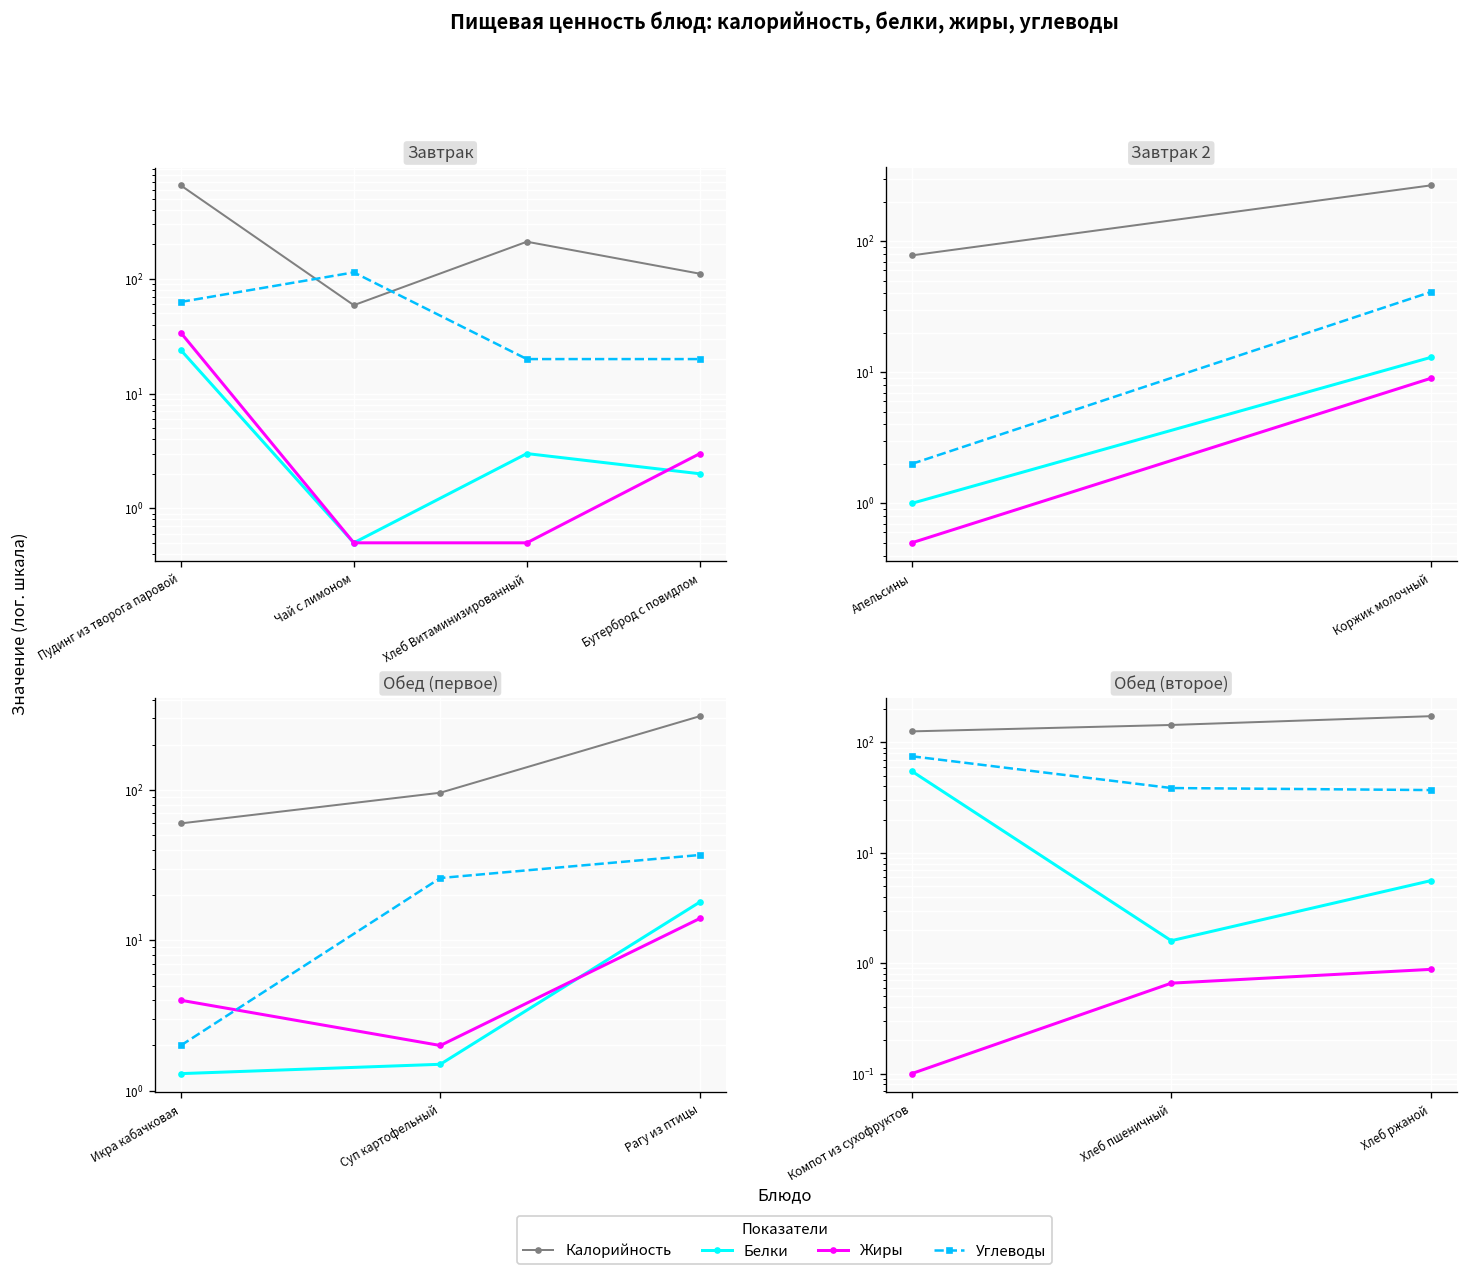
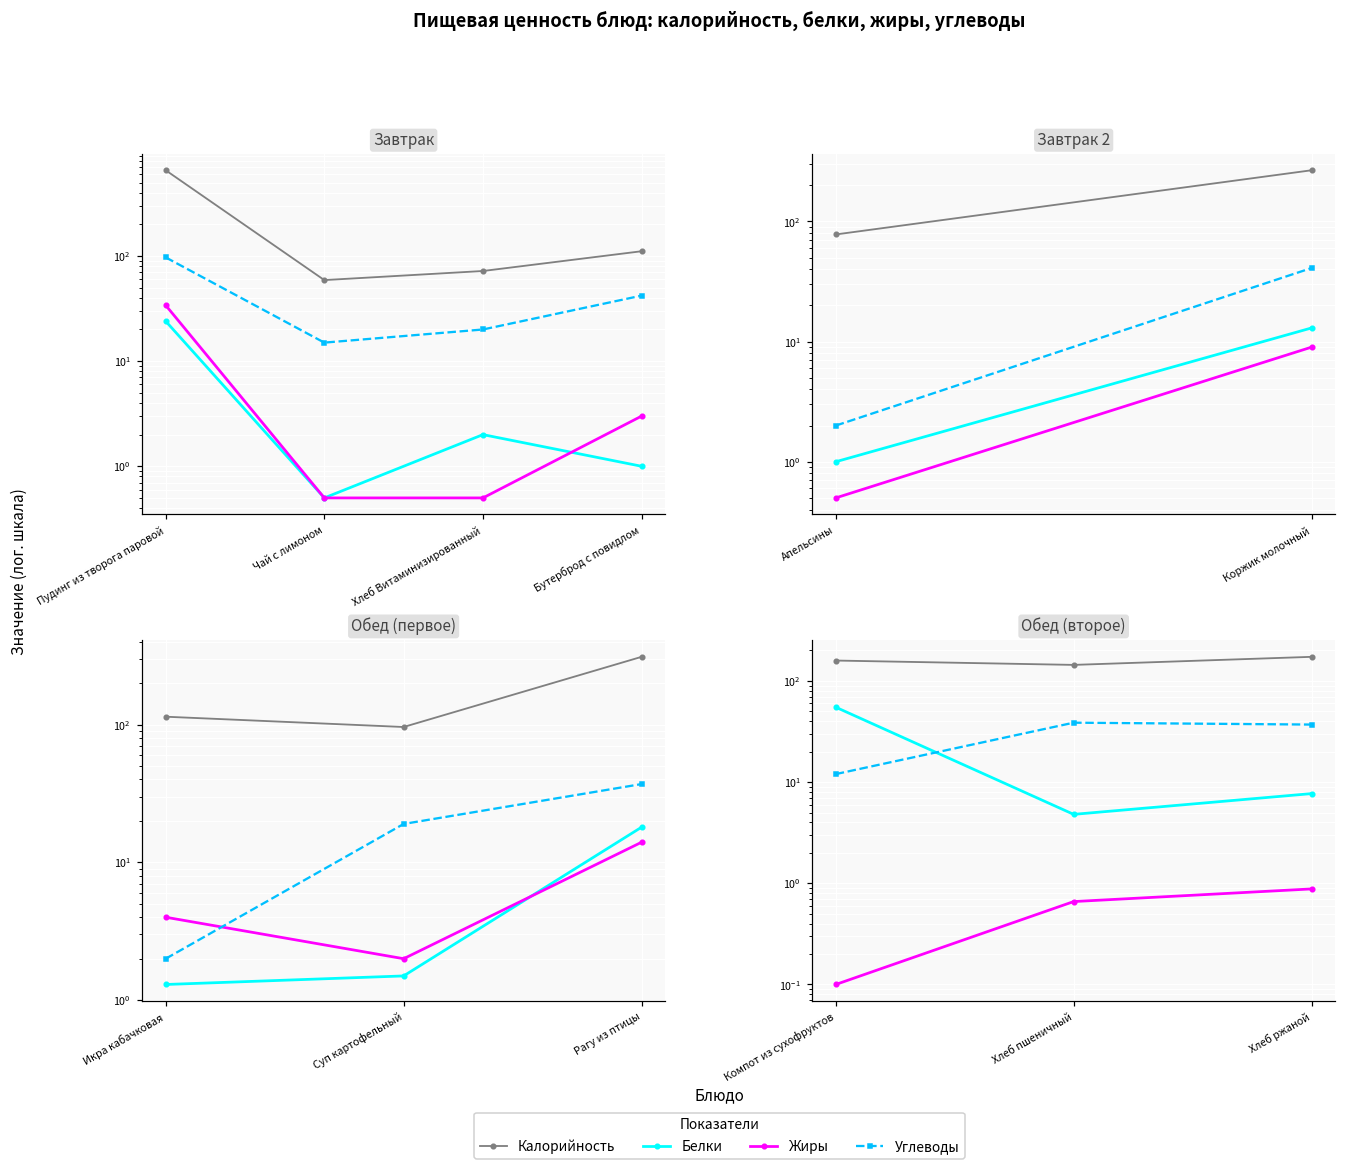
Завтрак, Углеводы, Пудинг из творога паровой: 60 -> 100
Завтрак, Углеводы, Чай с лимоном: 110 -> 15
Завтрак, Калорийность, Хлеб Витаминизированный: 210 -> 70
Завтрак, Белки, Хлеб Витаминизированный: 3 -> 2
Завтрак, Белки, Бутерброд с повидлом: 2 -> 1
Завтрак, Углеводы, Бутерброд с повидлом: 20 -> 40
Обед (первое), Калорийность, Икра кабачковая: 60 -> 110
Обед (первое), Углеводы, Суп картофельный: 26 -> 19
Обед (второе), Калорийность, Компот из сухофруктов: 130 -> 160
Обед (второе), Углеводы, Компот из сухофруктов: 80 -> 12
Обед (второе), Белки, Хлеб пшеничный: 1.6 -> 5
Обед (второе), Белки, Хлеб ржаной: 6 -> 8
